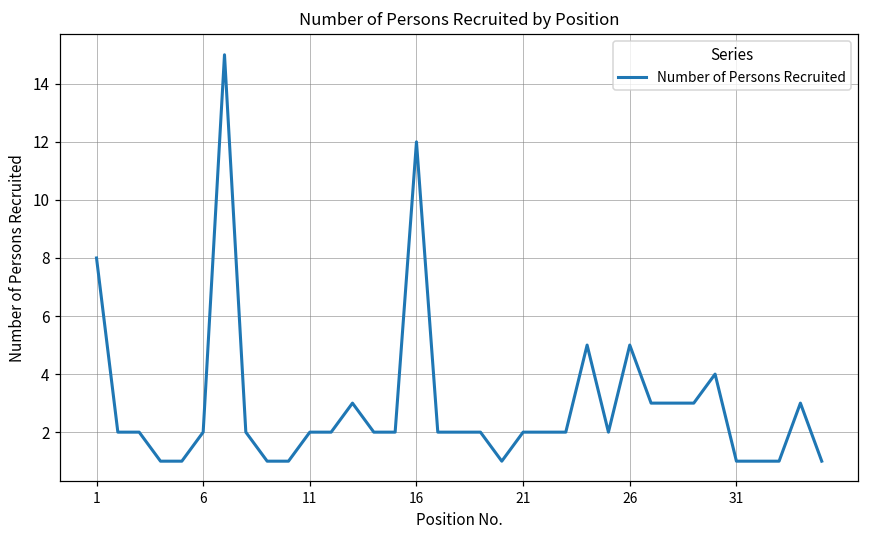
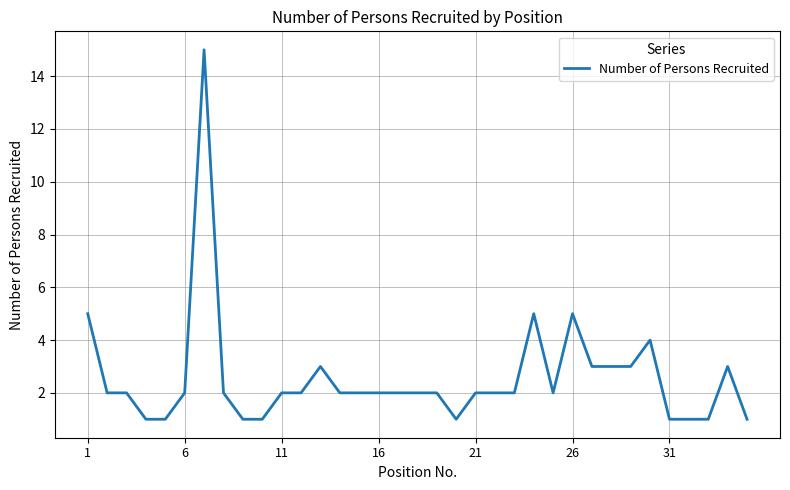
1: 8 -> 5
16: 12 -> 2
